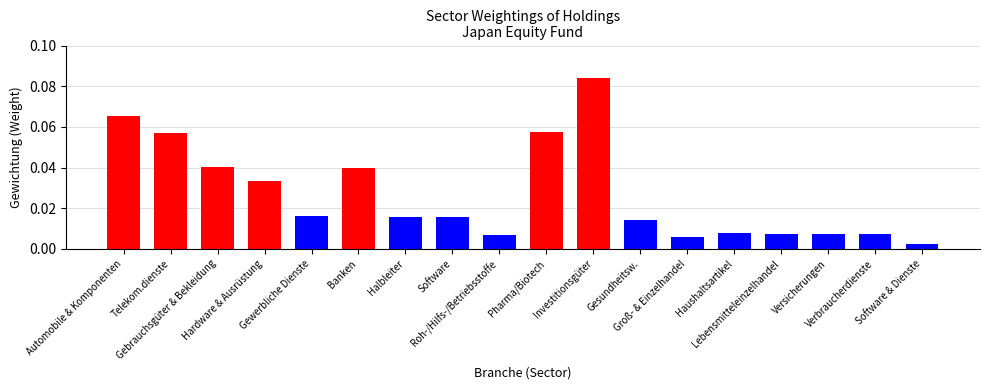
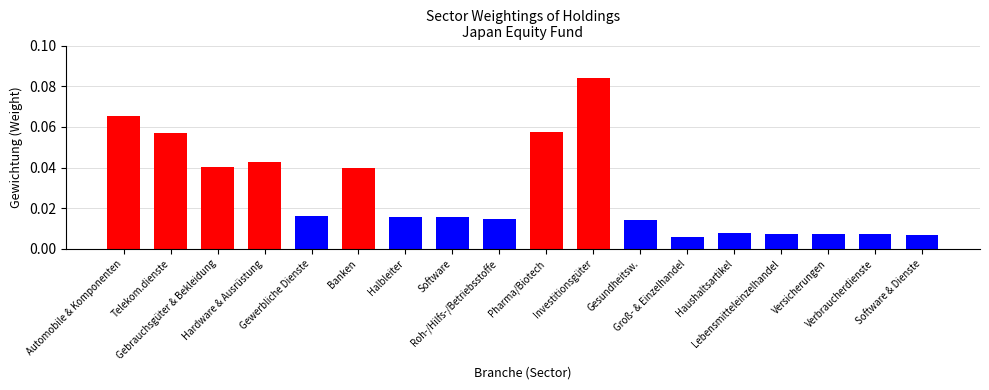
Hardware & Ausrüstung: 0.033 -> 0.043
Roh-/Hilfs-/Betriebsstoffe: 0.007 -> 0.015
Software & Dienste: 0.002 -> 0.007
